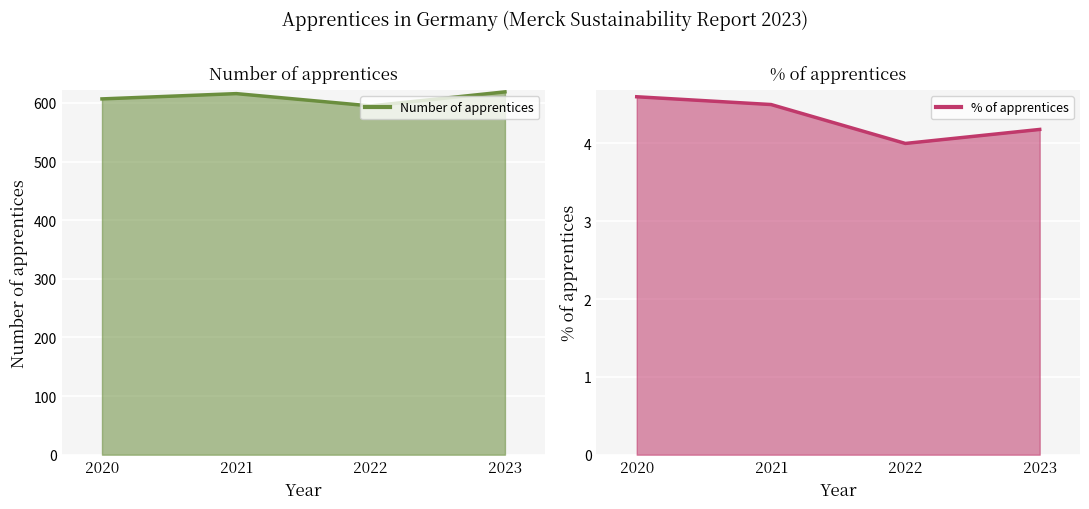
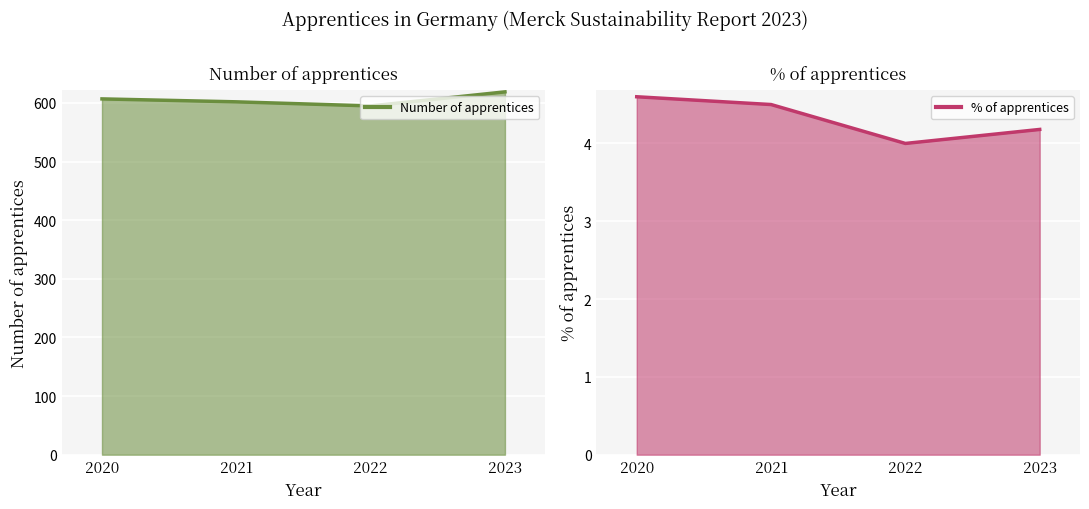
Number of apprentices, 2021: 620 -> 600
